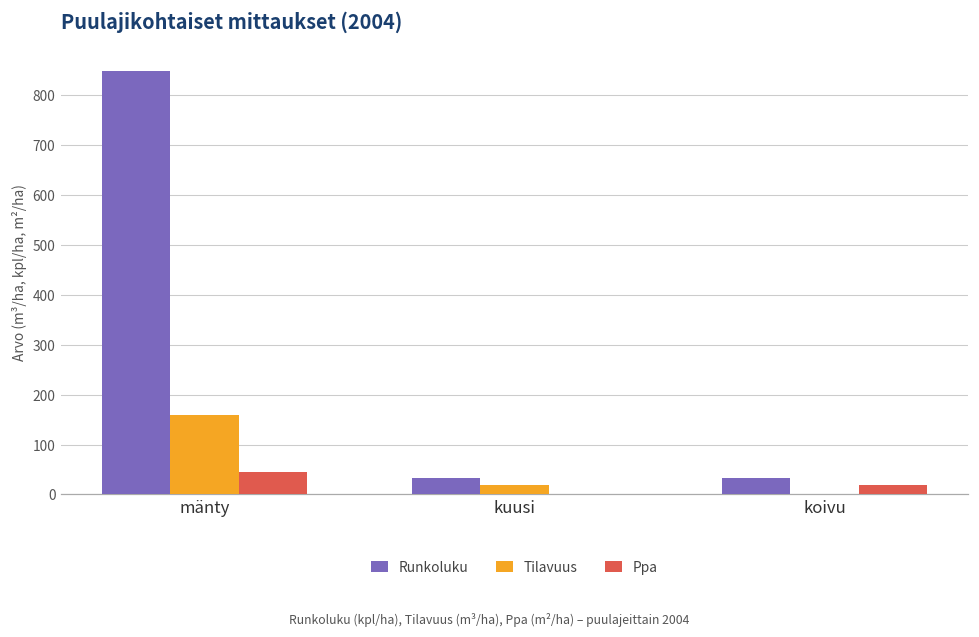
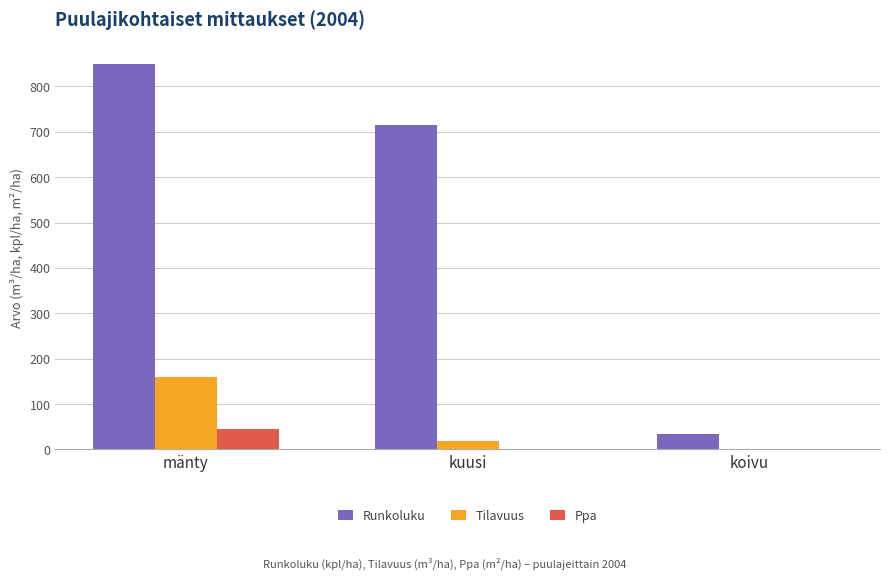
Runkoluku, kuusi: 30 -> 710
Ppa, koivu: 20 -> 0
